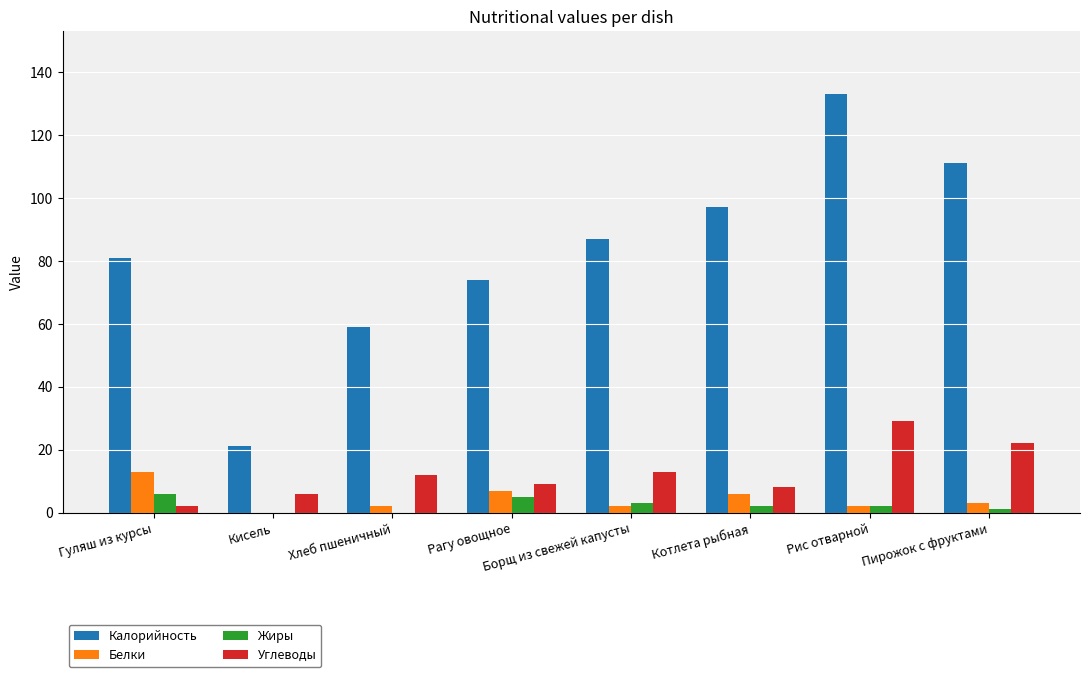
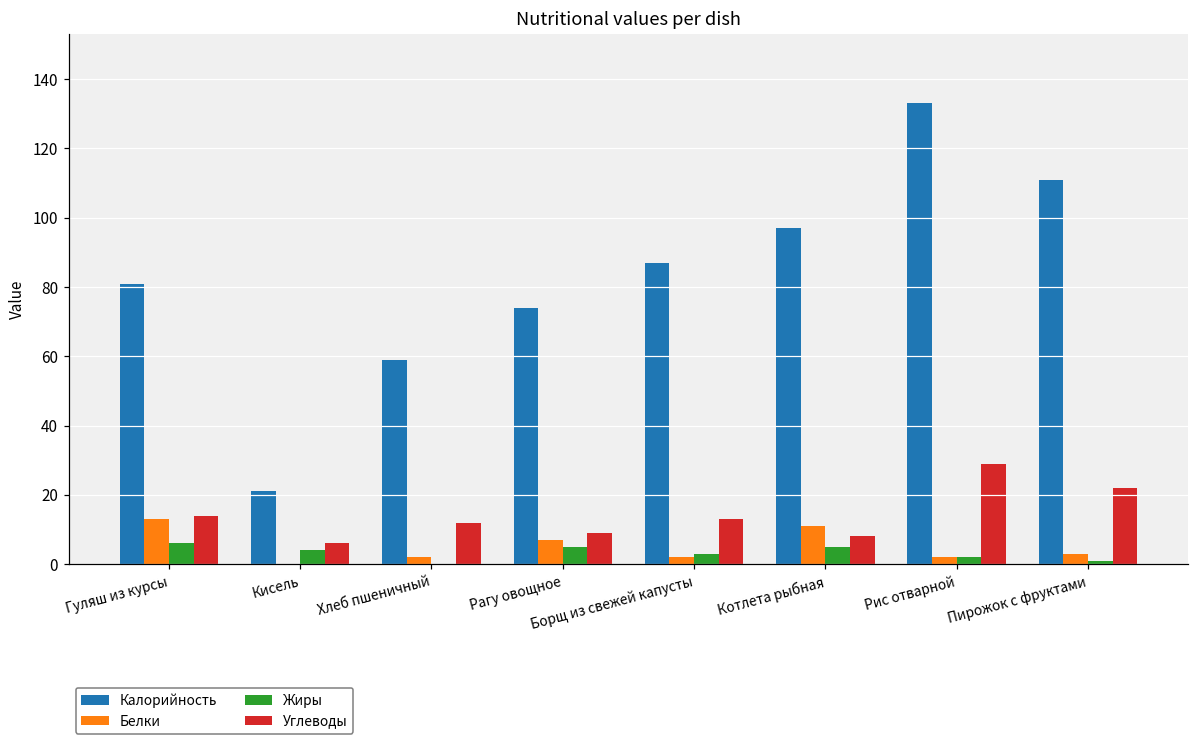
Углеводы, Гуляш из курсы: 2 -> 14
Жиры, Кисель: 0 -> 4
Белки, Котлета рыбная: 6 -> 11
Жиры, Котлета рыбная: 2 -> 5
